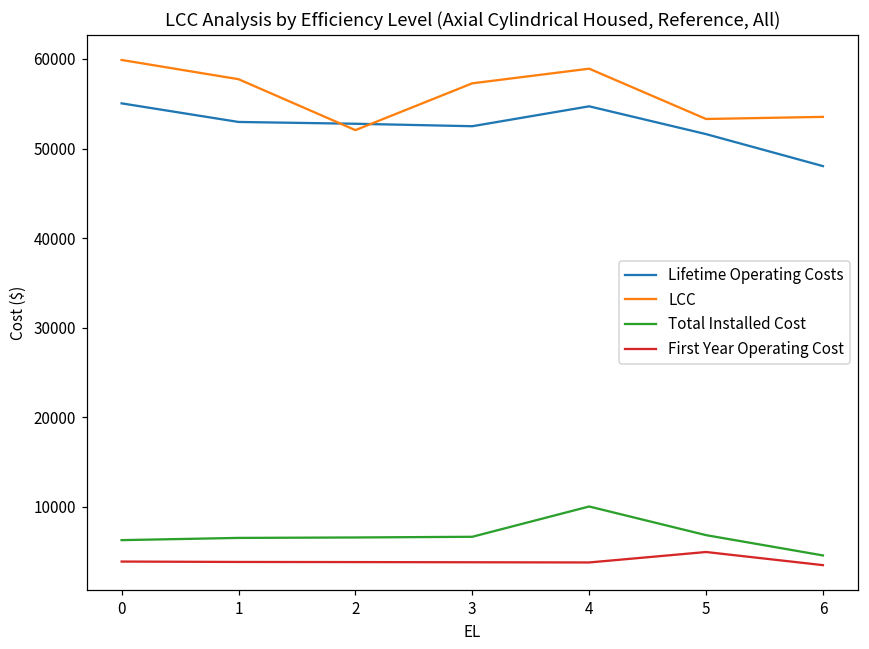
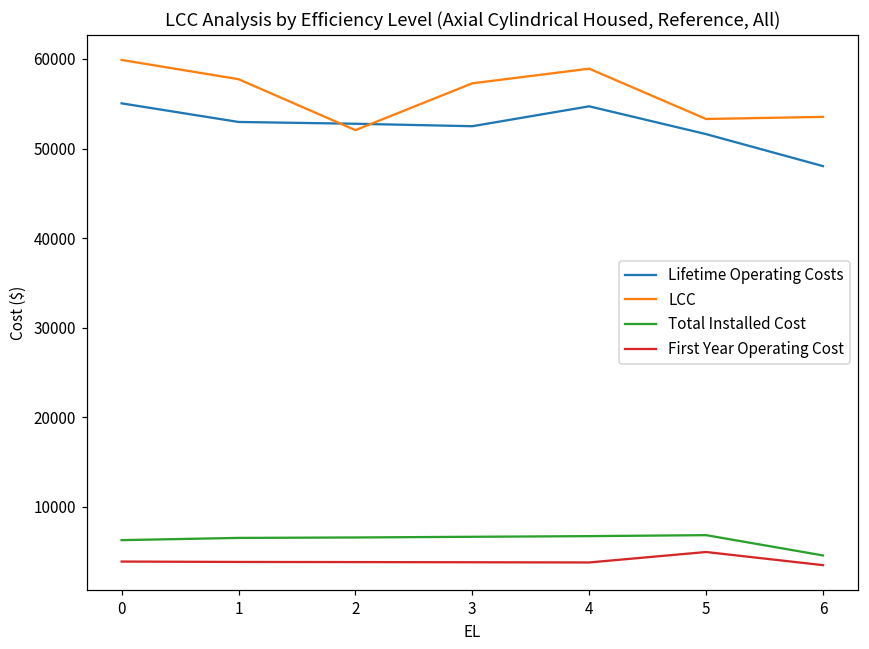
Total Installed Cost, 4: 10000 -> 7000
